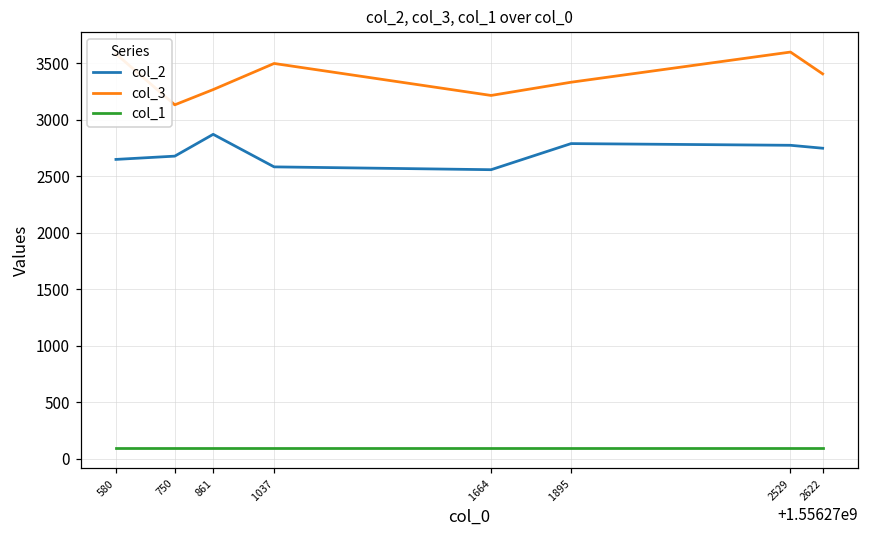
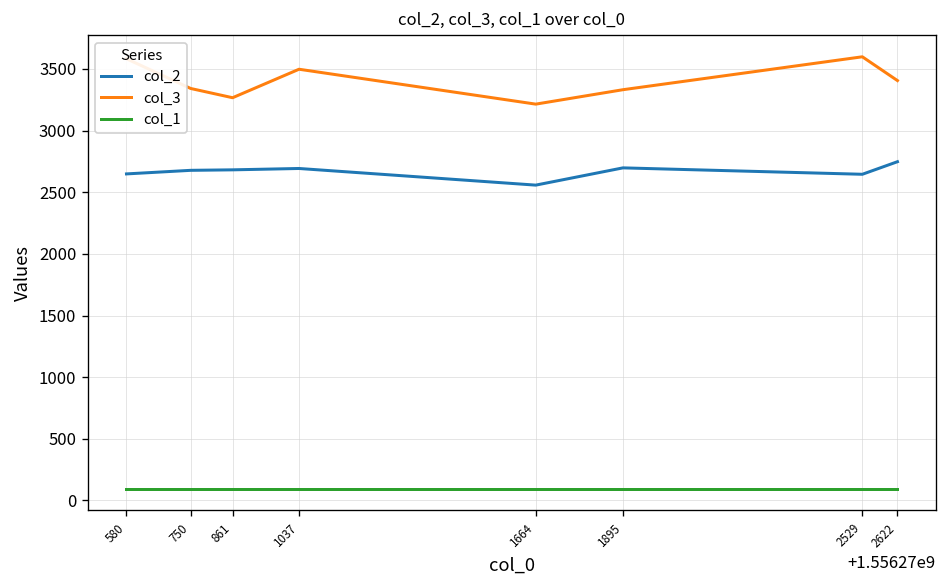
col_3, 750: 3130 -> 3340
col_2, 861: 2870 -> 2680
col_2, 1037: 2580 -> 2690
col_2, 1895: 2790 -> 2700
col_2, 2529: 2770 -> 2650
